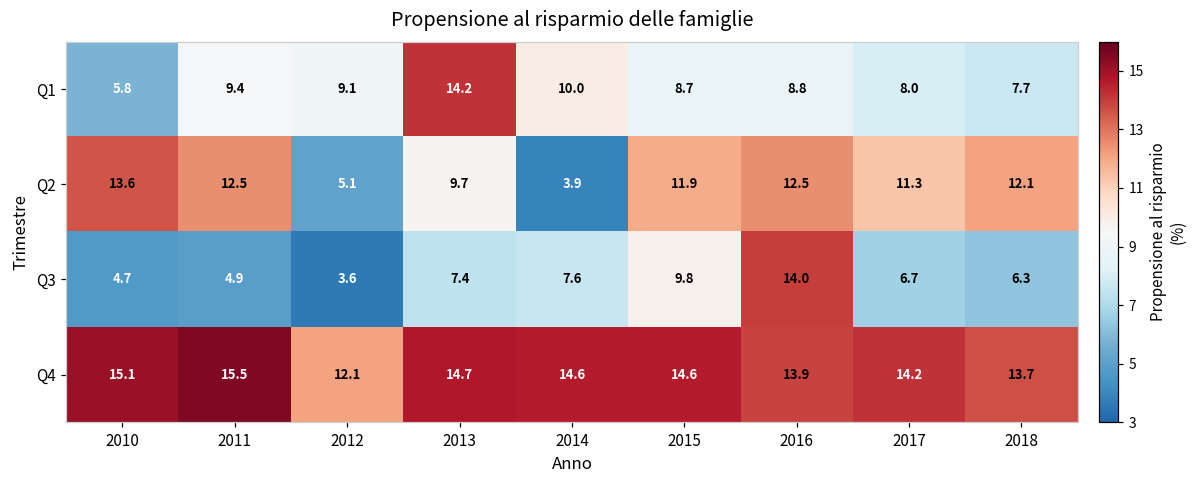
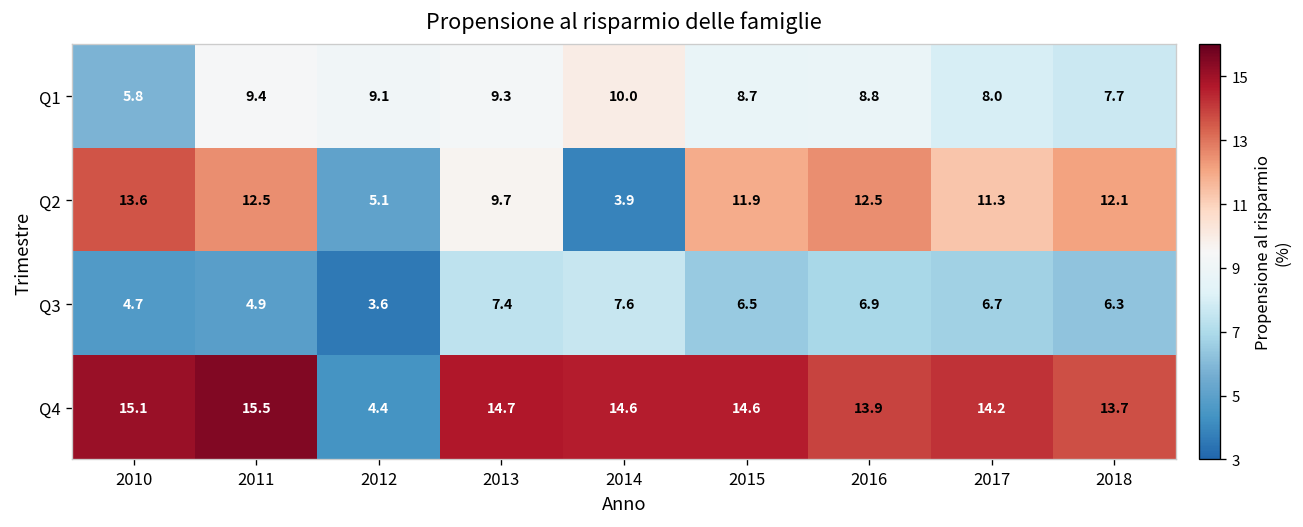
Q1, 2013: 14.2 -> 9.3
Q3, 2015: 9.8 -> 6.5
Q3, 2016: 14.0 -> 6.9
Q4, 2012: 12.1 -> 4.4
